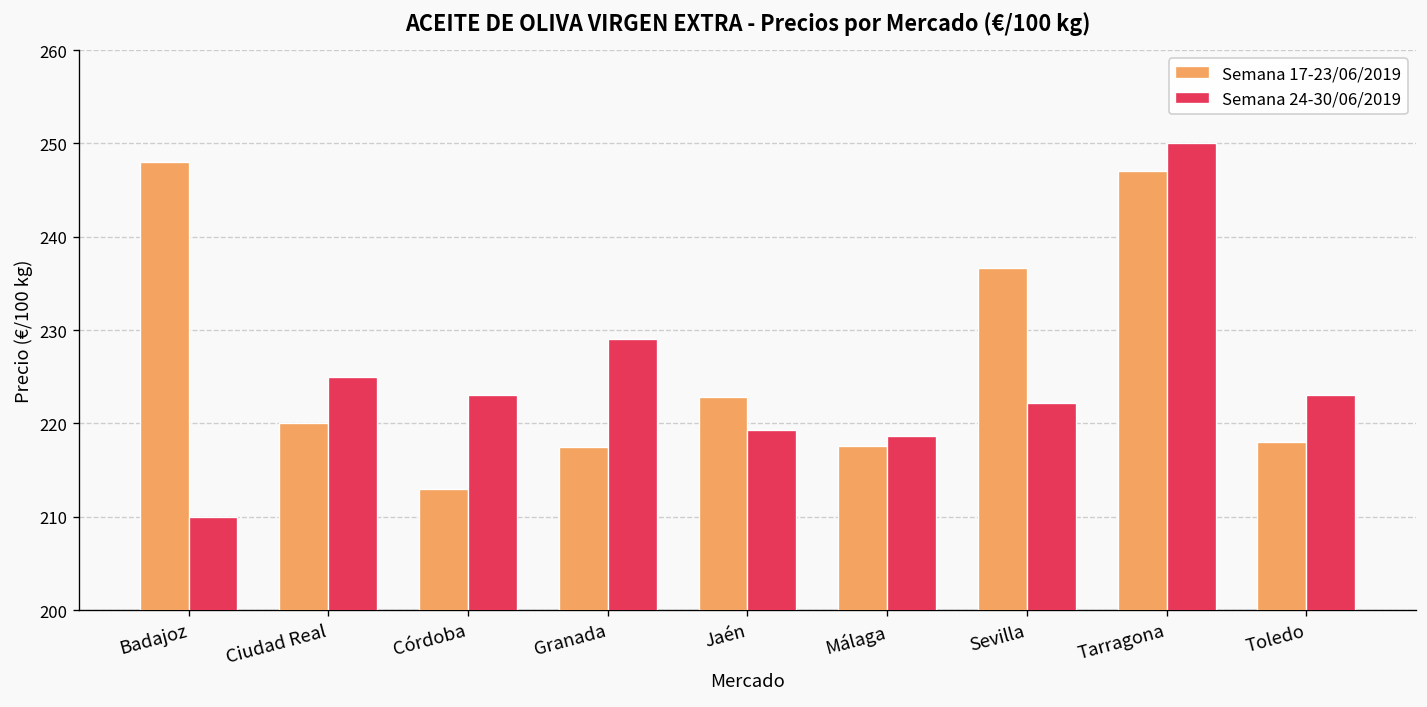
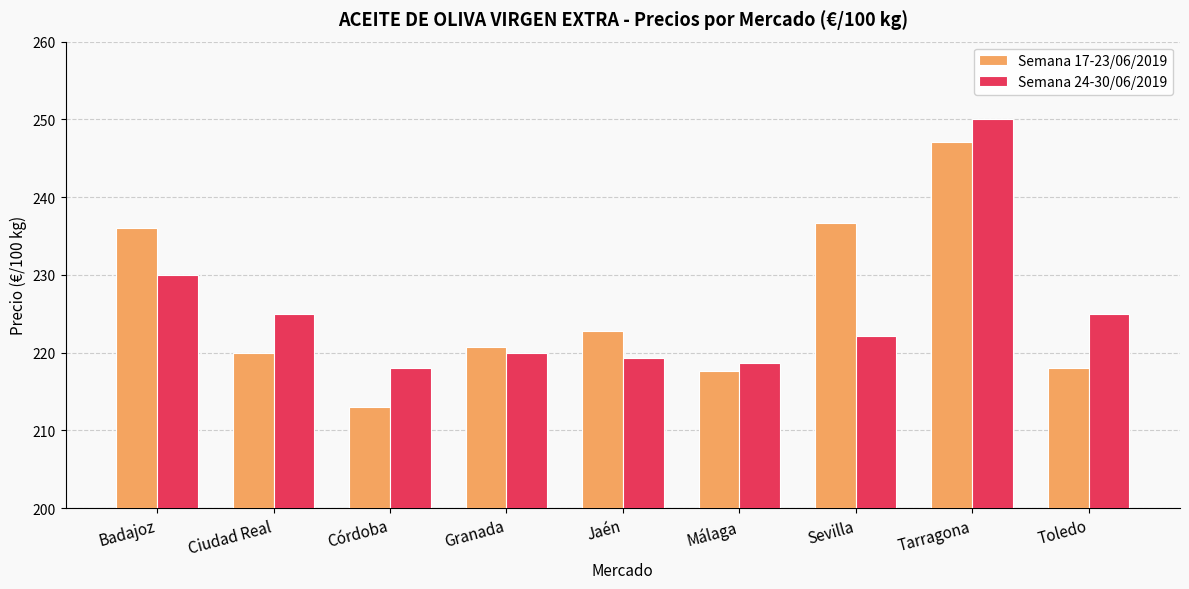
Semana 17-23/06/2019, Badajoz: 248 -> 236
Semana 24-30/06/2019, Badajoz: 210 -> 230
Semana 24-30/06/2019, Córdoba: 223 -> 218
Semana 17-23/06/2019, Granada: 218 -> 221
Semana 24-30/06/2019, Granada: 229 -> 220
Semana 24-30/06/2019, Toledo: 223 -> 225
